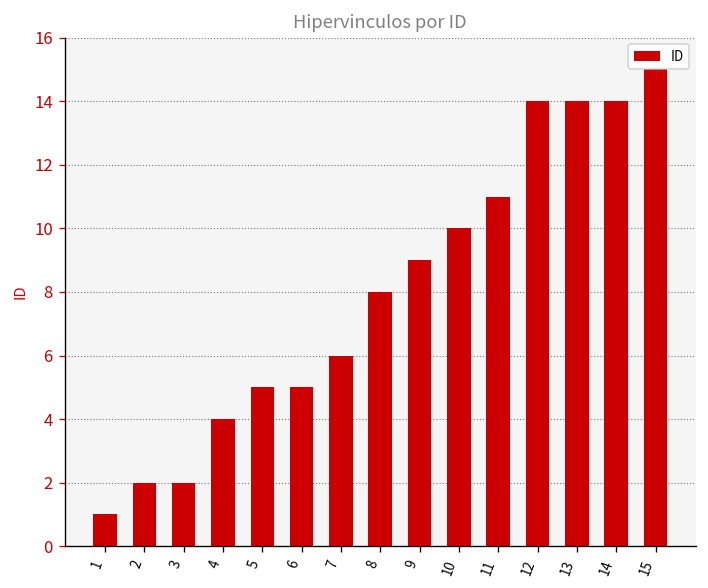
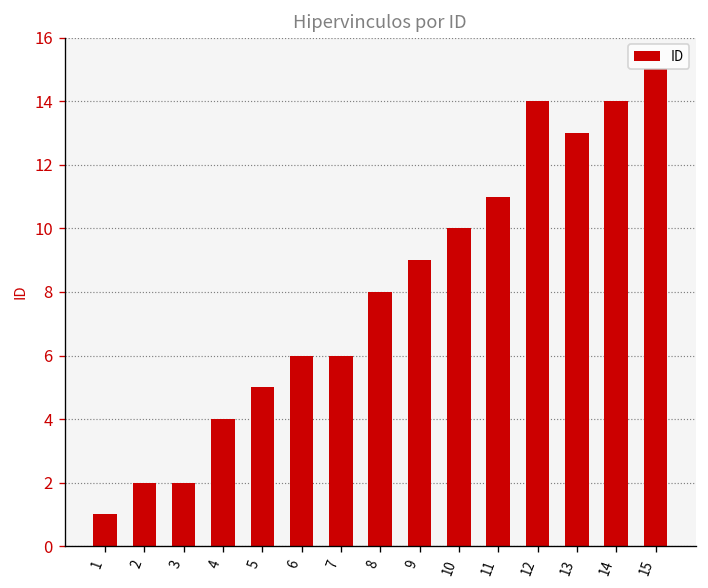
6: 5 -> 6
13: 14 -> 13
